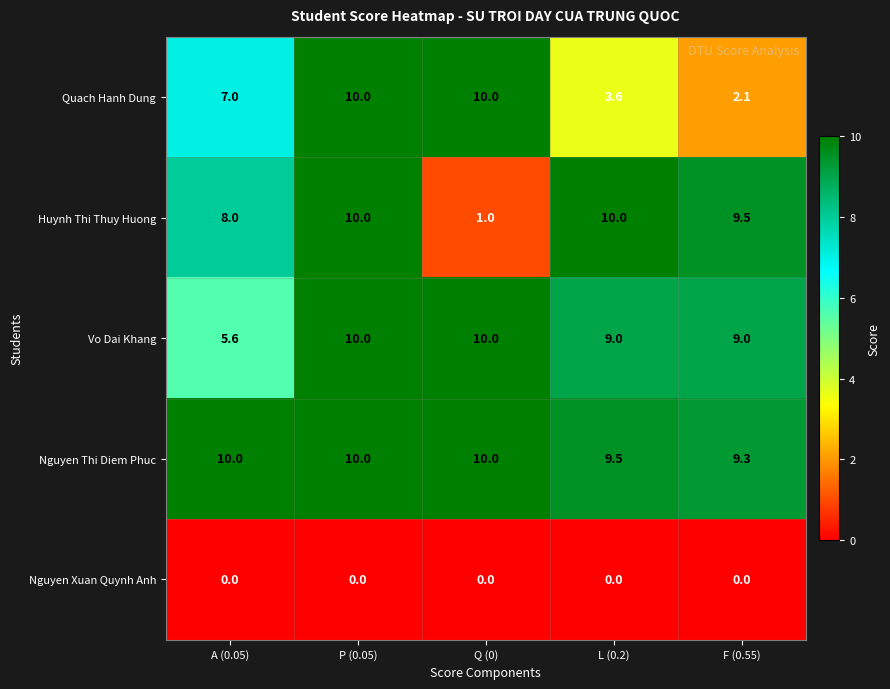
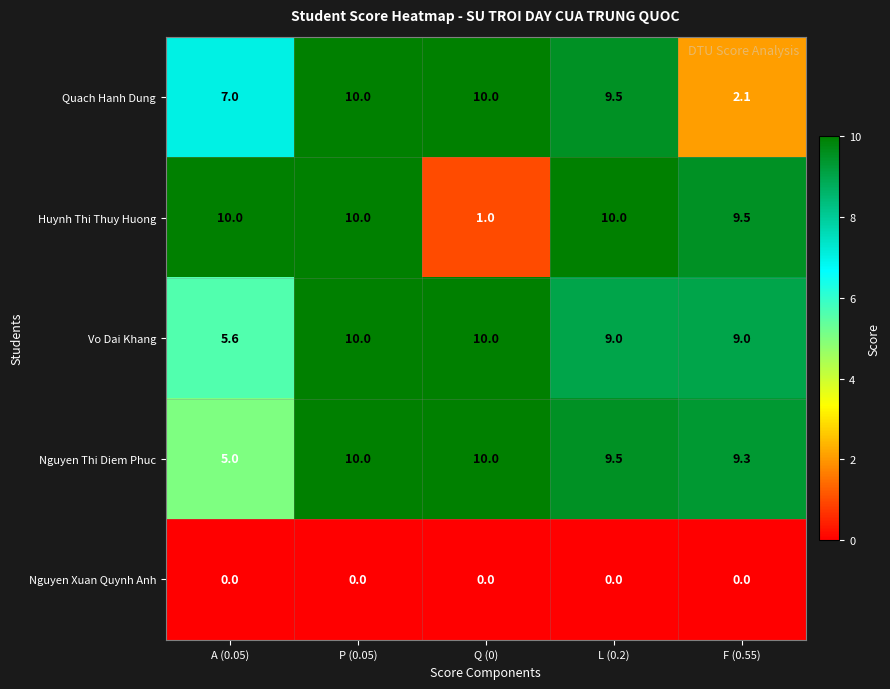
Quach Hanh Dung, L (0.2): 3.6 -> 9.5
Huynh Thi Thuy Huong, A (0.05): 8.0 -> 10.0
Nguyen Thi Diem Phuc, A (0.05): 10.0 -> 5.0
